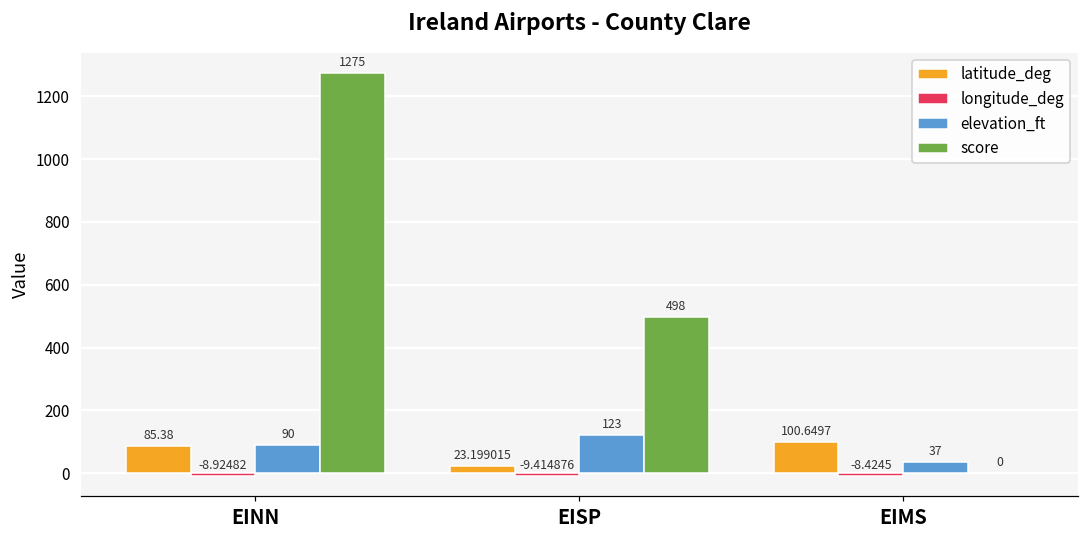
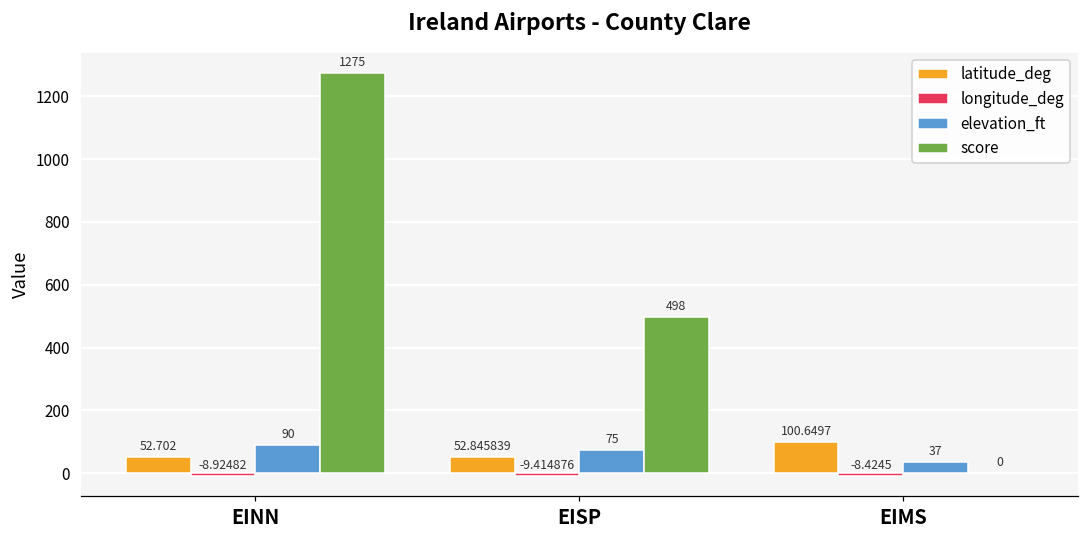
latitude_deg, EINN: 85.38 -> 52.702
latitude_deg, EISP: 23.199015 -> 52.845839
elevation_ft, EISP: 123 -> 75
